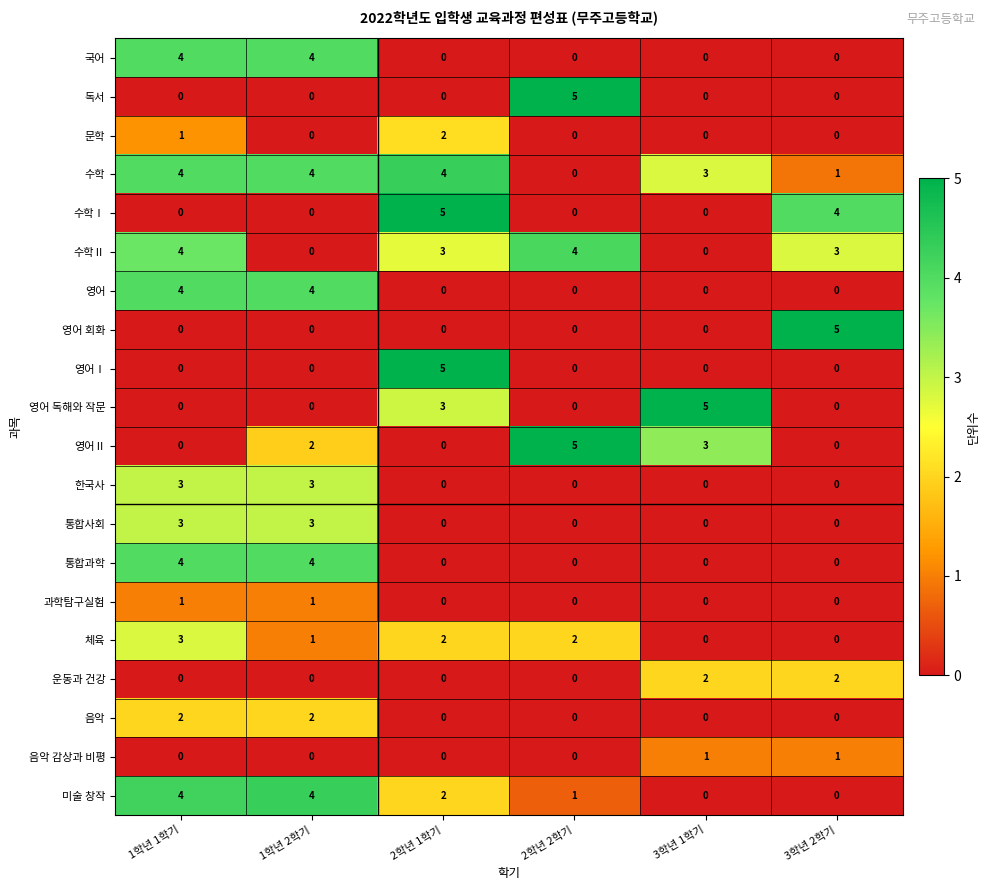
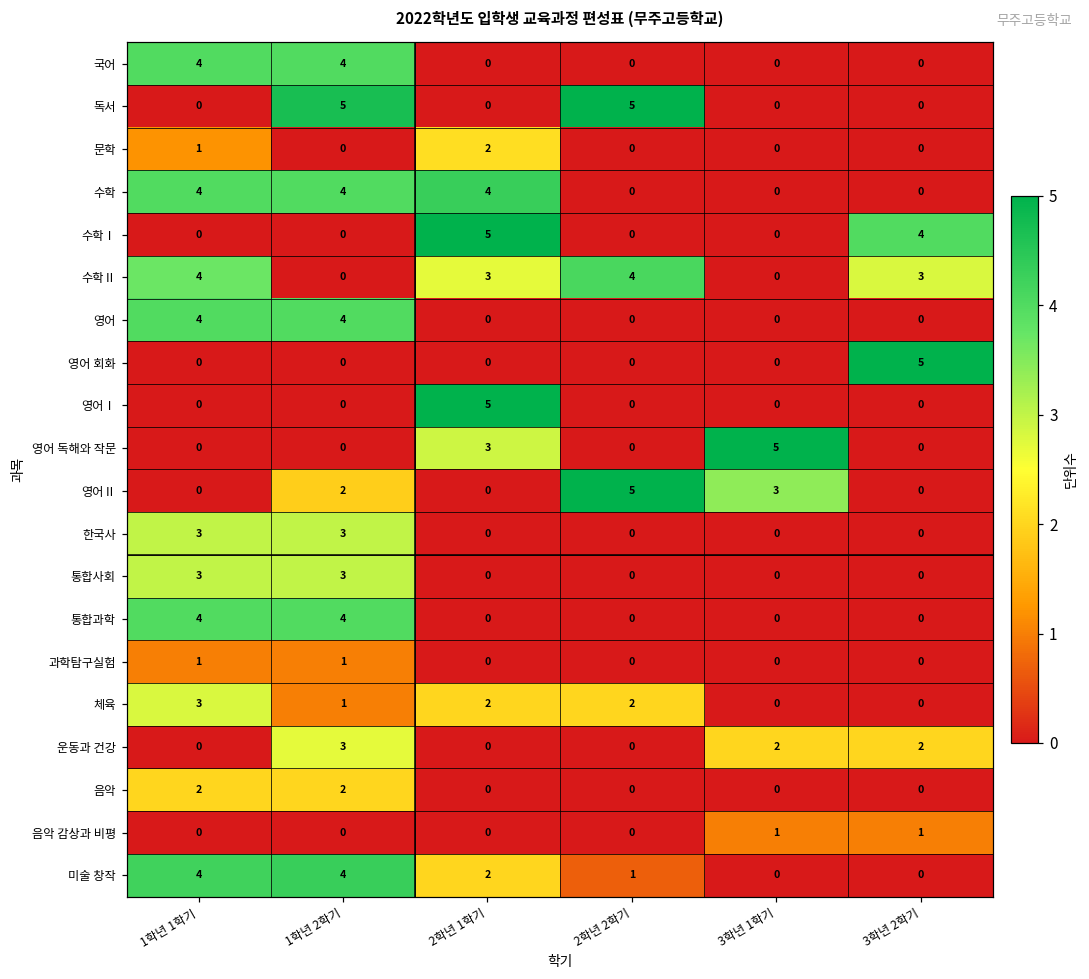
독서, 1학년 2학기: 0 -> 5
수학, 3학년 1학기: 3 -> 0
수학, 3학년 2학기: 1 -> 0
운동과 건강, 1학년 2학기: 0 -> 3
